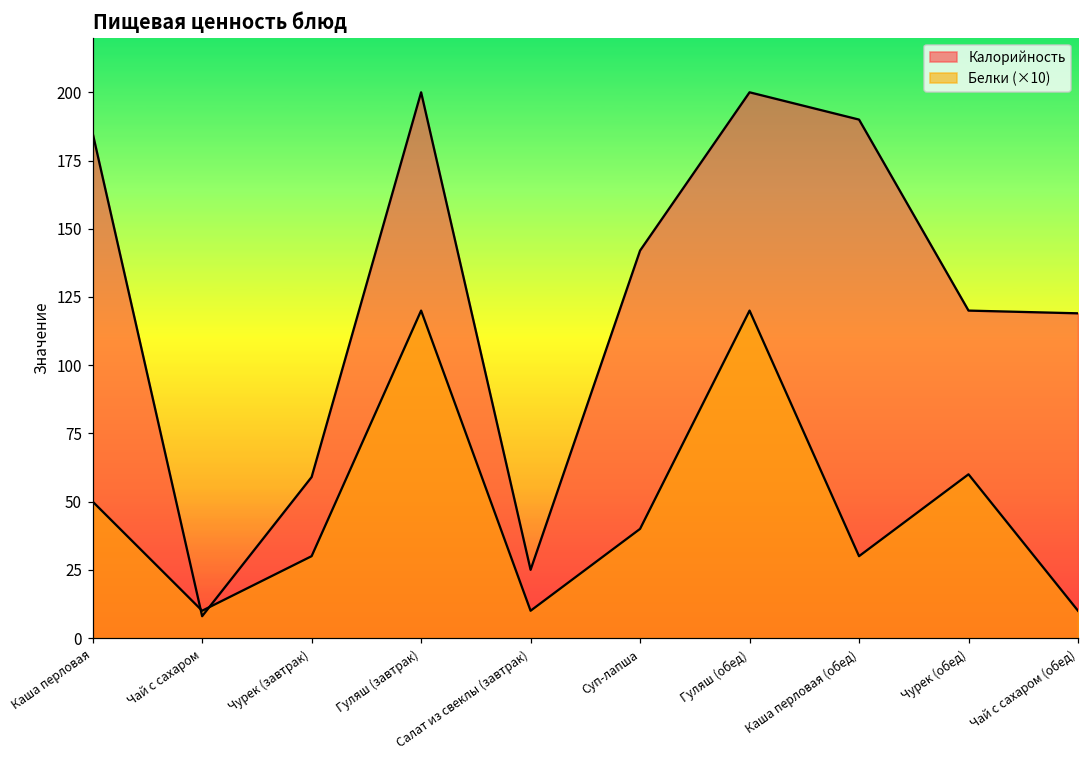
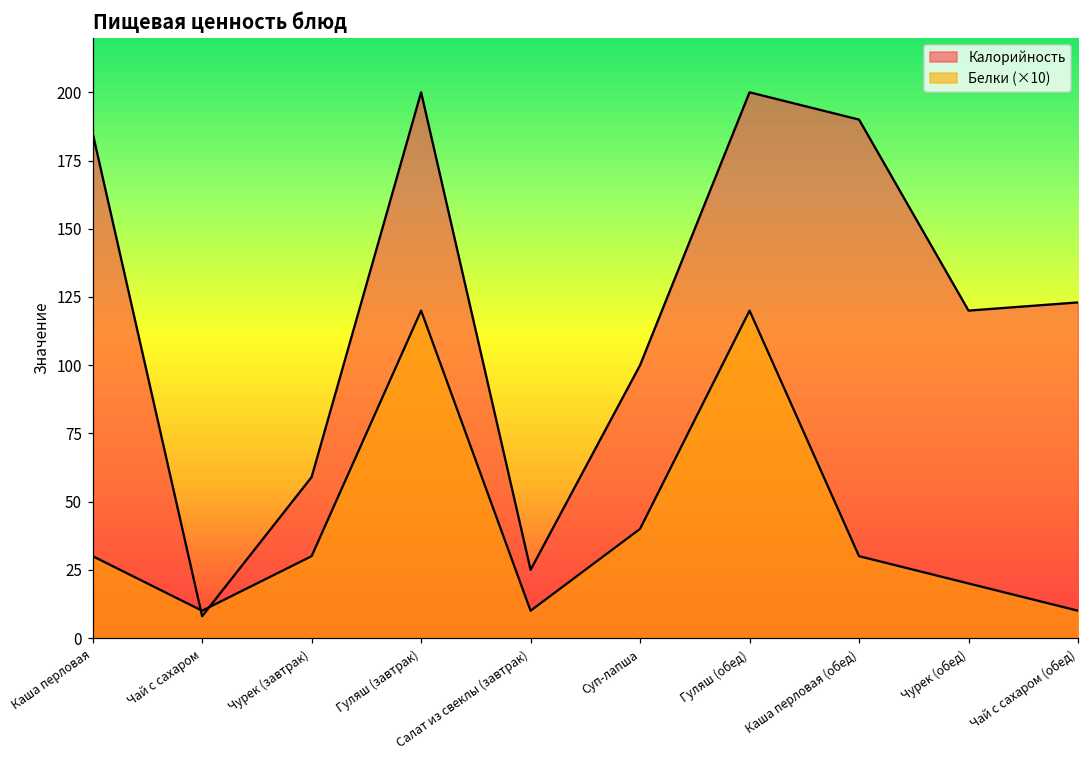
Белки (×10), Каша перловая: 50 -> 30
Калорийность, Суп-лапша: 142 -> 100
Белки (×10), Чурек (обед): 60 -> 20
Калорийность, Чай с сахаром (обед): 119 -> 123
